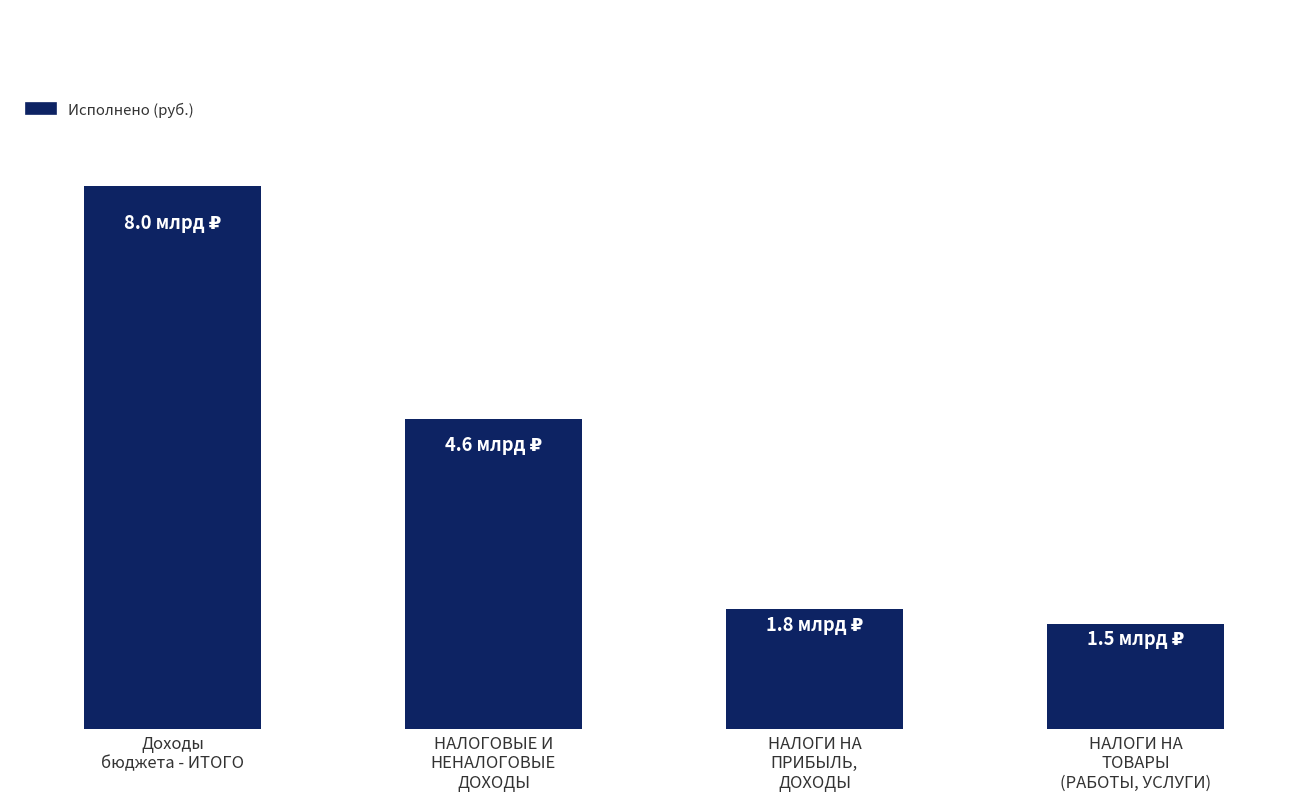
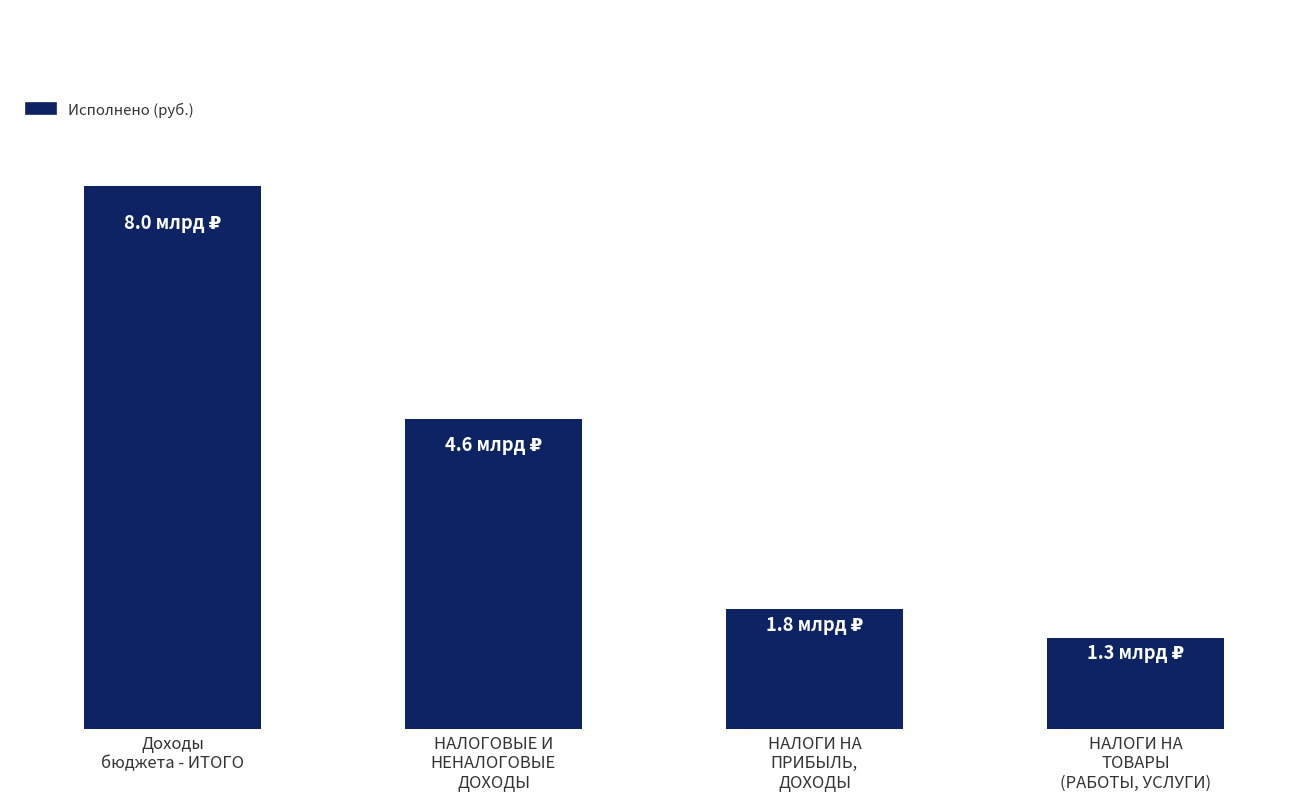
НАЛОГИ НА ТОВАРЫ (РАБОТЫ, УСЛУГИ): 1.5 -> 1.3
